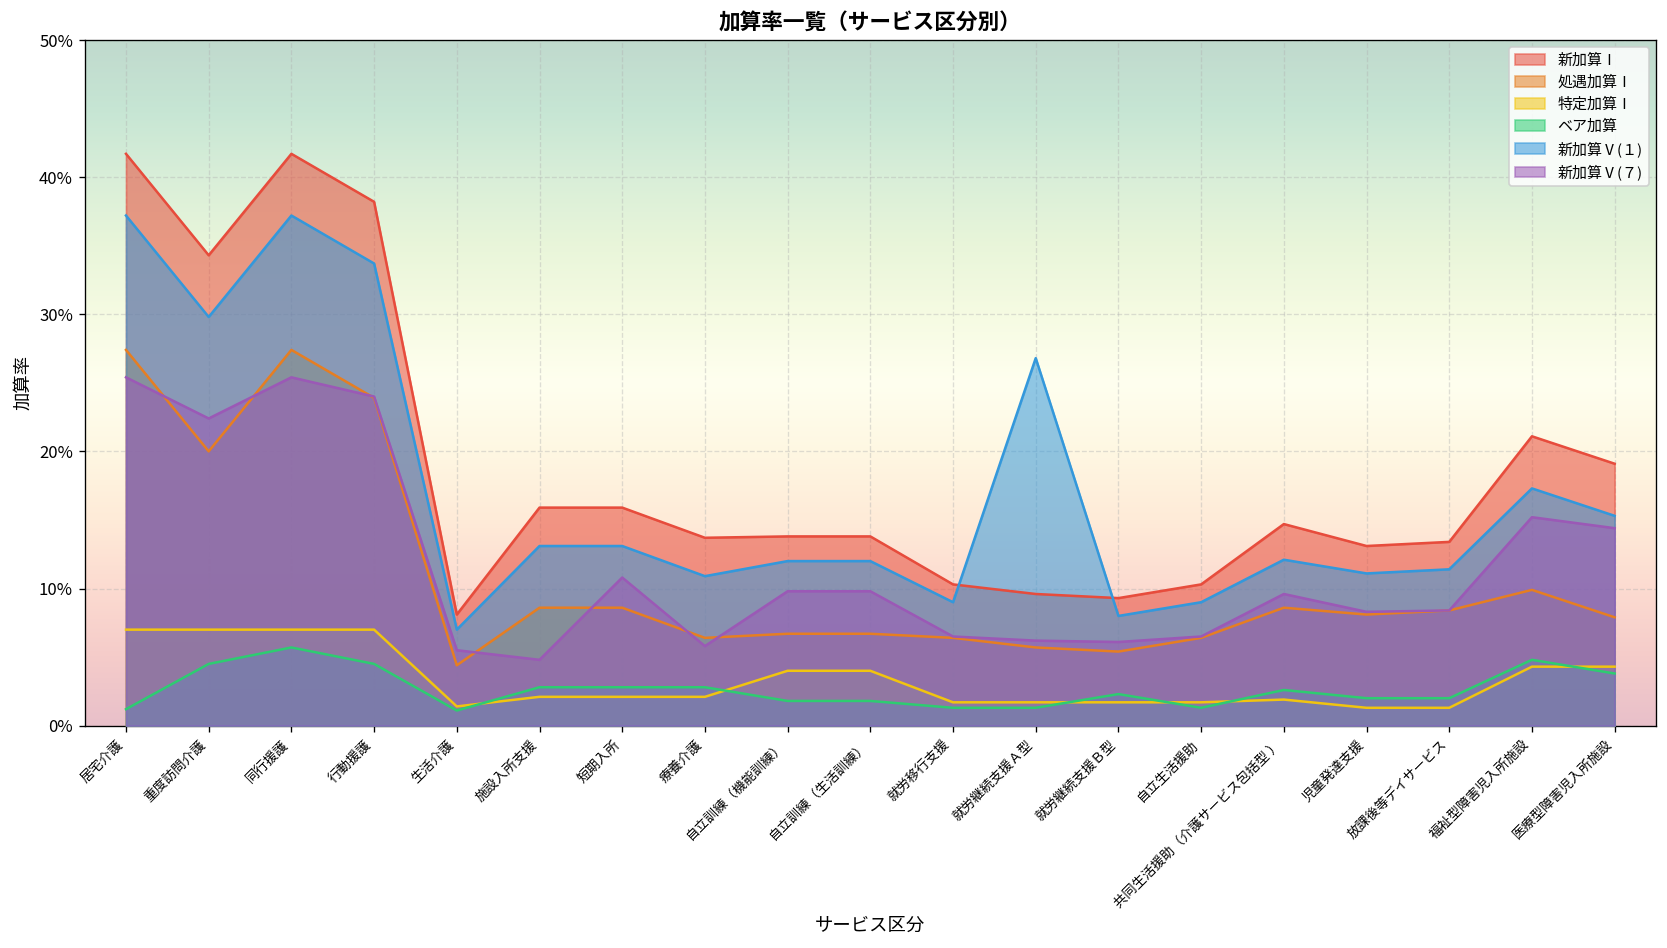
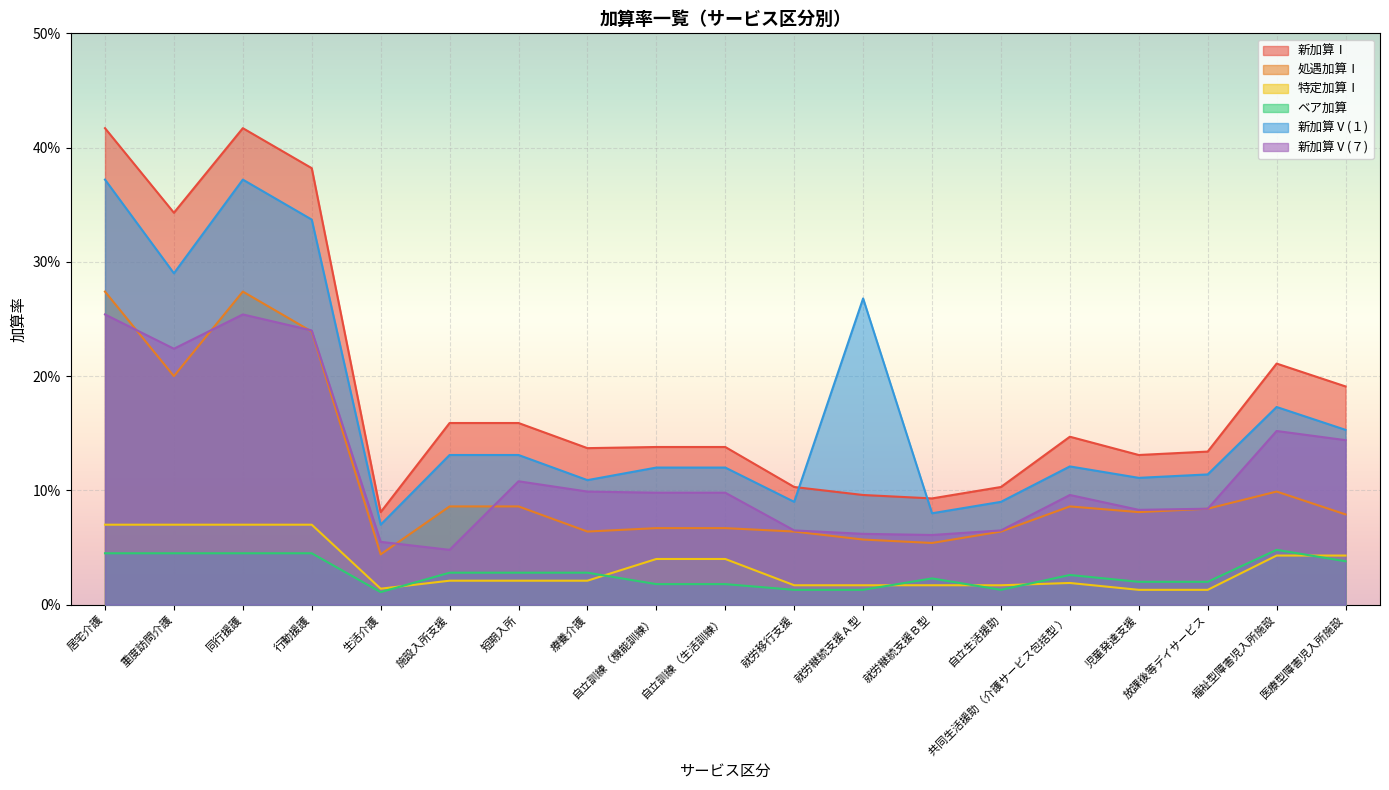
ベア加算, 居宅介護: 1.2% -> 4.5%
新加算Ⅴ(１), 重度訪問介護: 29.8% -> 29.0%
ベア加算, 同行援護: 5.7% -> 4.5%
新加算Ⅴ(７), 療養介護: 5.8% -> 9.9%
